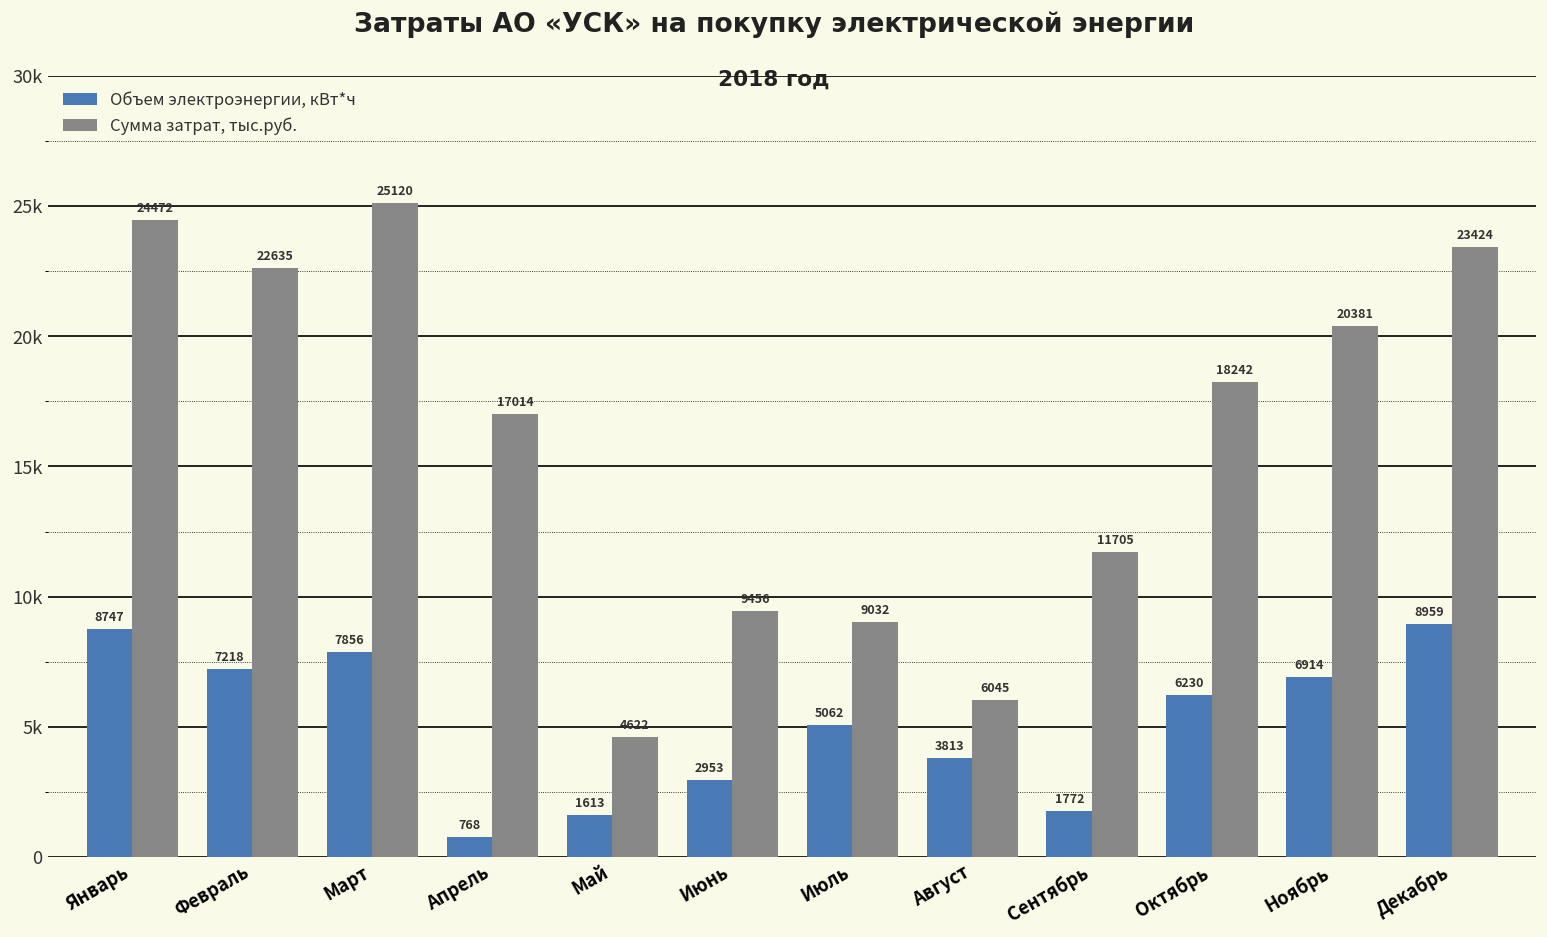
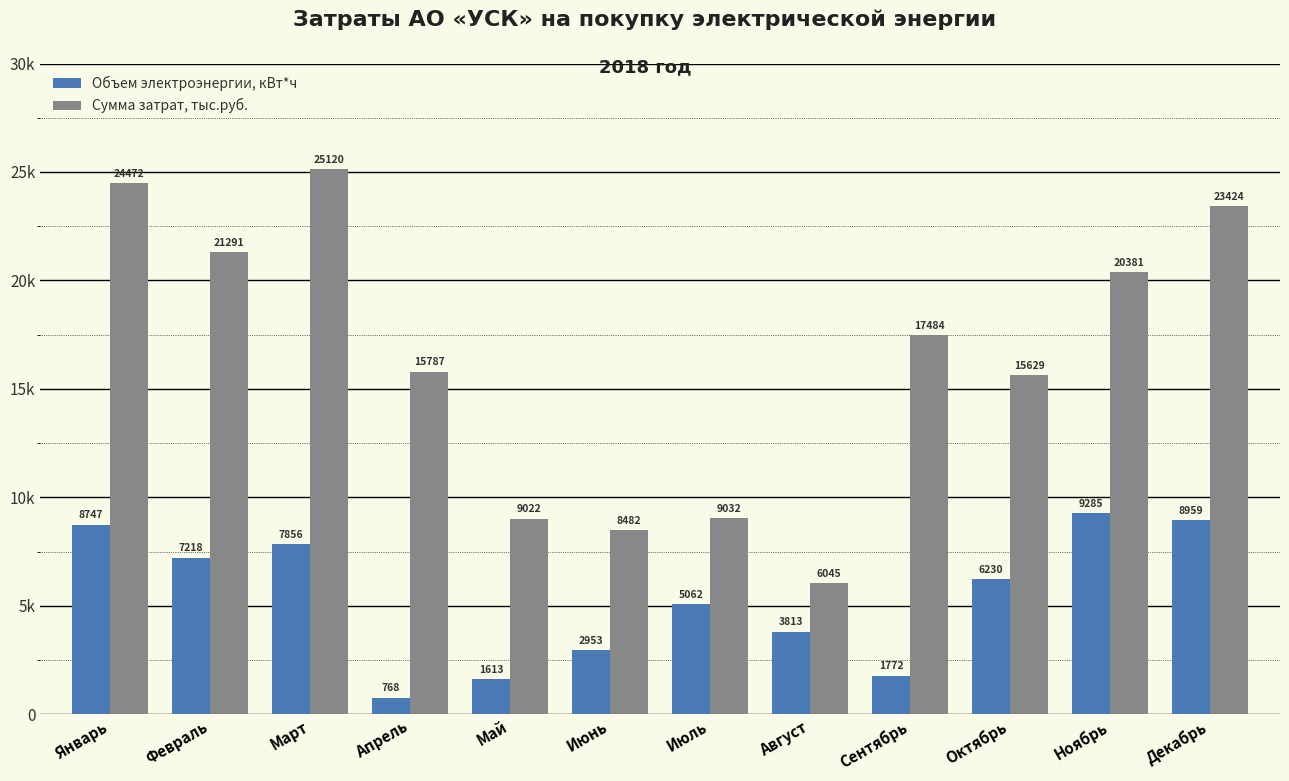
Сумма затрат, тыс.руб., Февраль: 22635 -> 21291
Сумма затрат, тыс.руб., Апрель: 17014 -> 15787
Сумма затрат, тыс.руб., Май: 4622 -> 9022
Сумма затрат, тыс.руб., Июнь: 9456 -> 8482
Сумма затрат, тыс.руб., Сентябрь: 11705 -> 17484
Сумма затрат, тыс.руб., Октябрь: 18242 -> 15629
Объем электроэнергии, кВт*ч, Ноябрь: 6914 -> 9285
